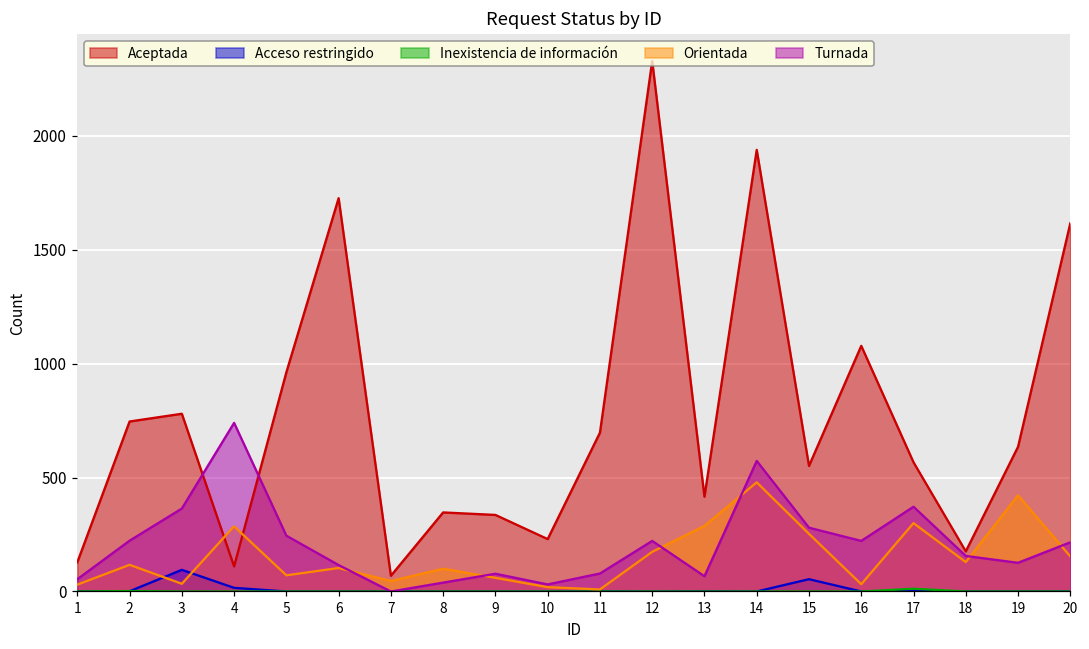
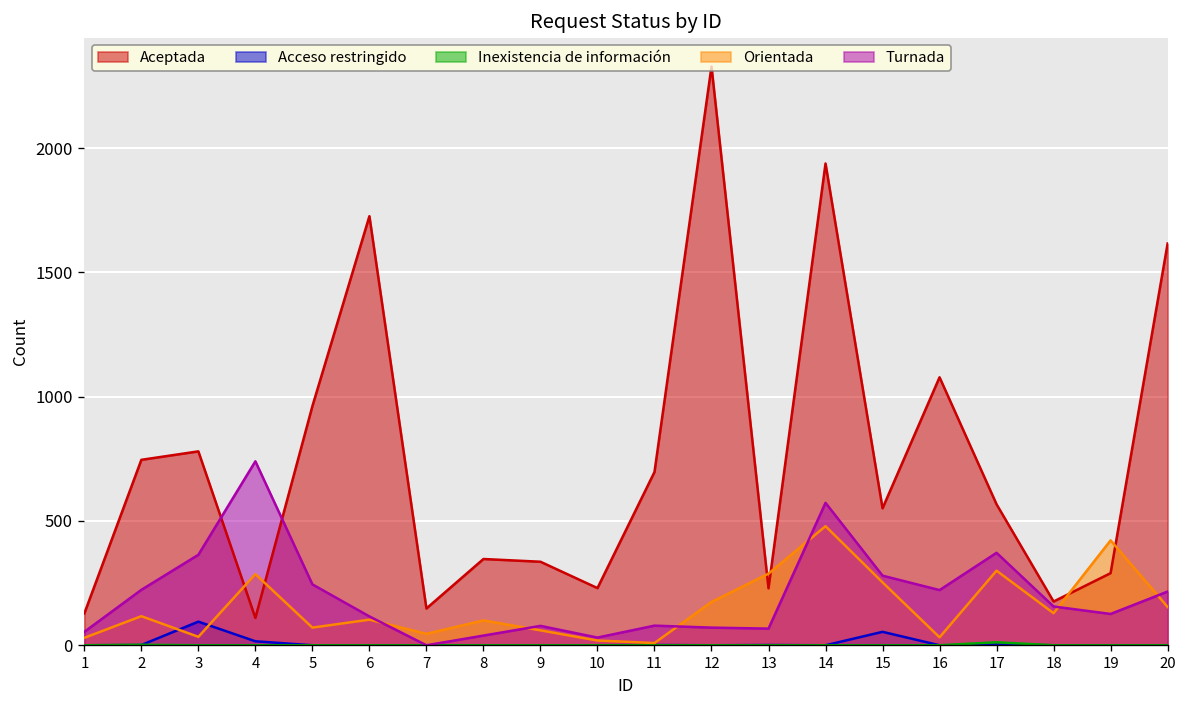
Aceptada, 7: 70 -> 150
Turnada, 12: 220 -> 70
Aceptada, 13: 420 -> 230
Aceptada, 19: 640 -> 290
